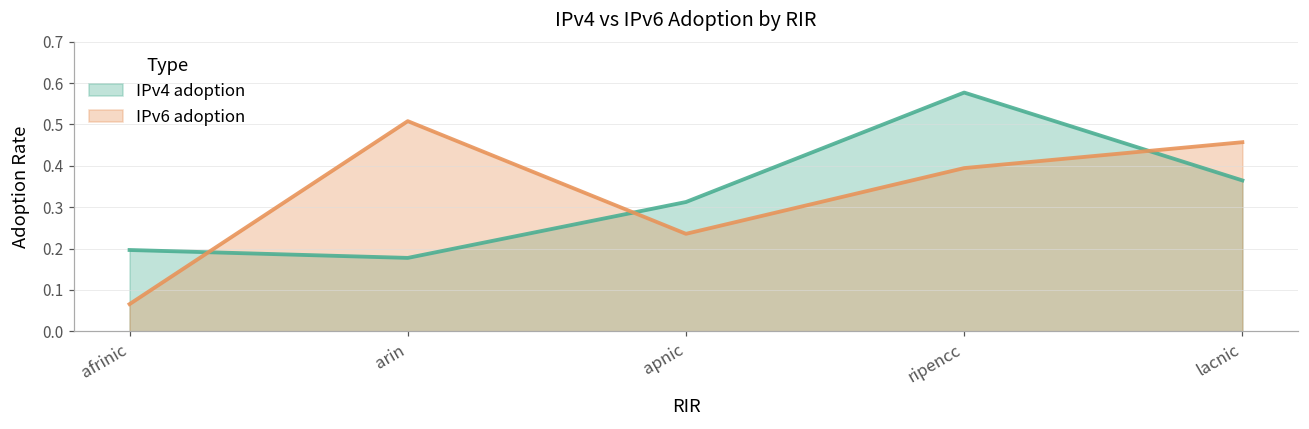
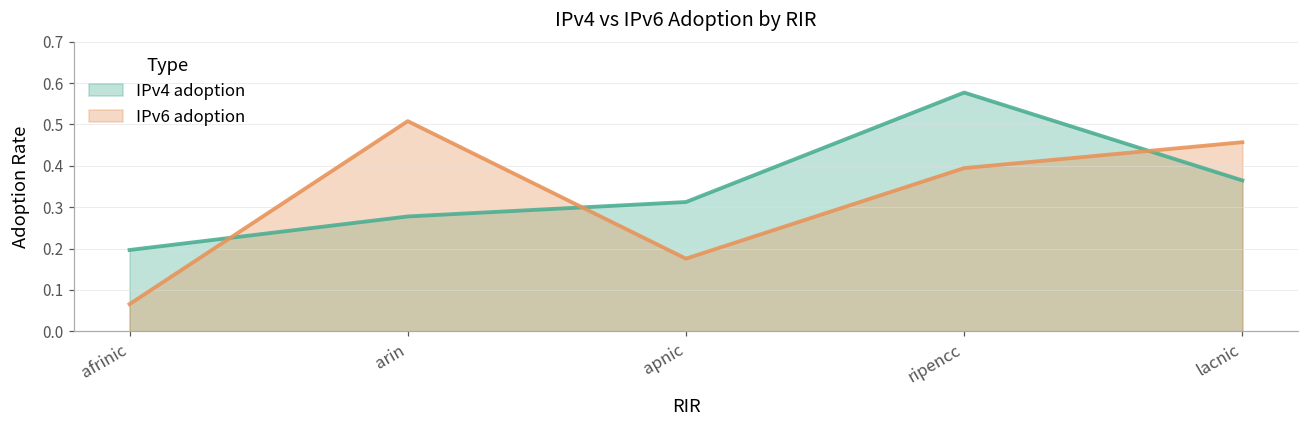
IPv4 adoption, arin: 0.18 -> 0.28
IPv6 adoption, apnic: 0.24 -> 0.18
